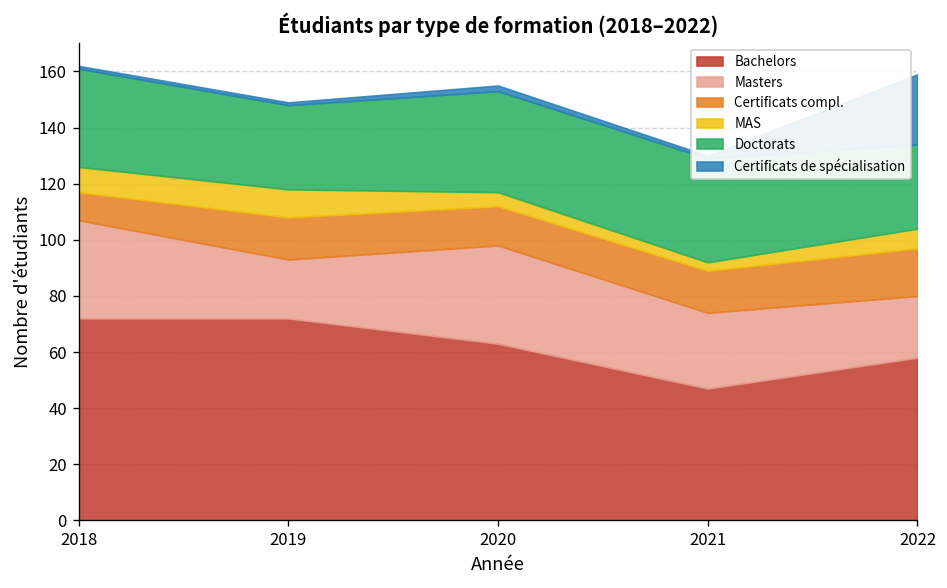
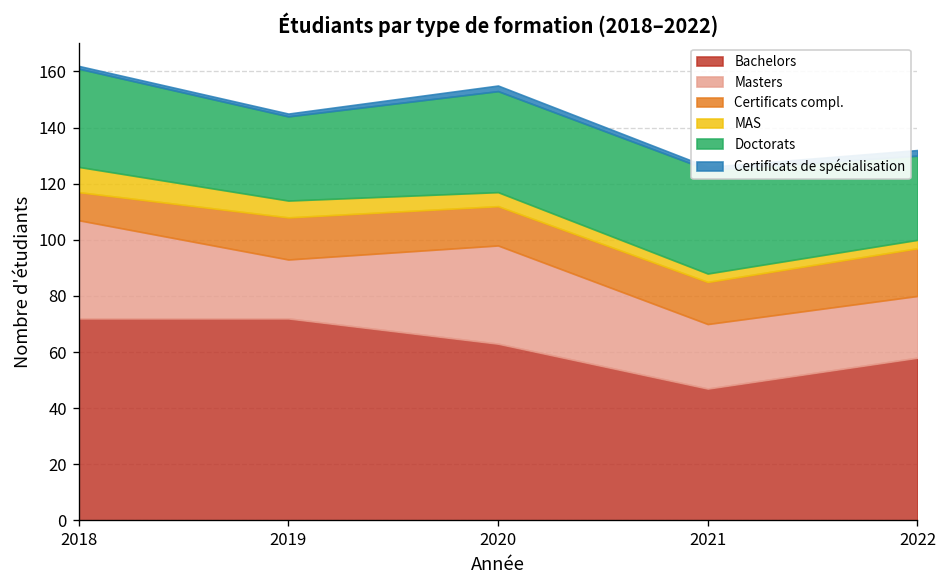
MAS, 2019: 10 -> 6
Masters, 2021: 27 -> 23
MAS, 2022: 7 -> 3
Certificats de spécialisation, 2022: 25 -> 2
